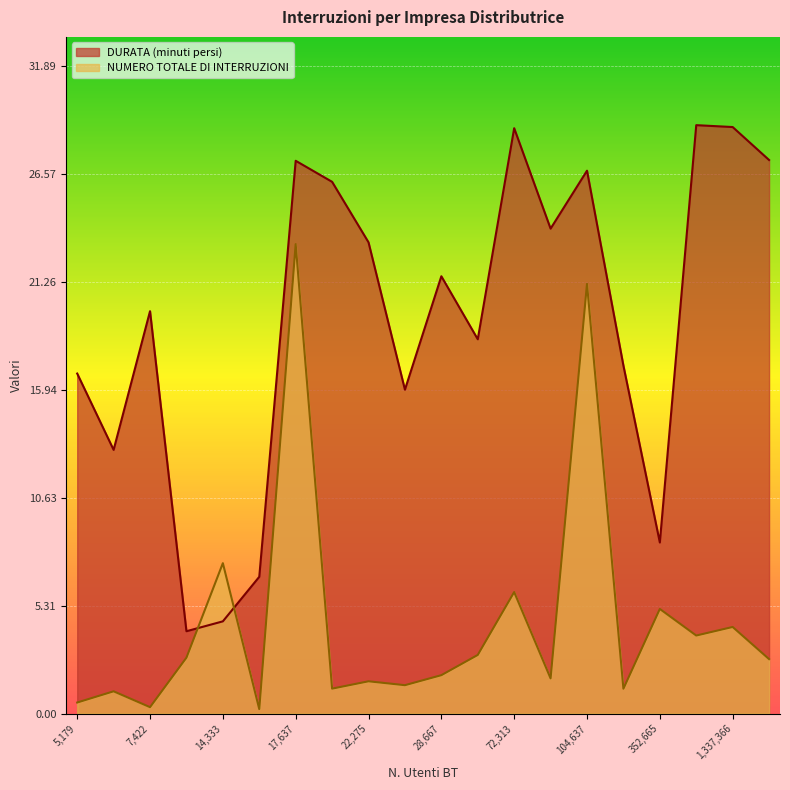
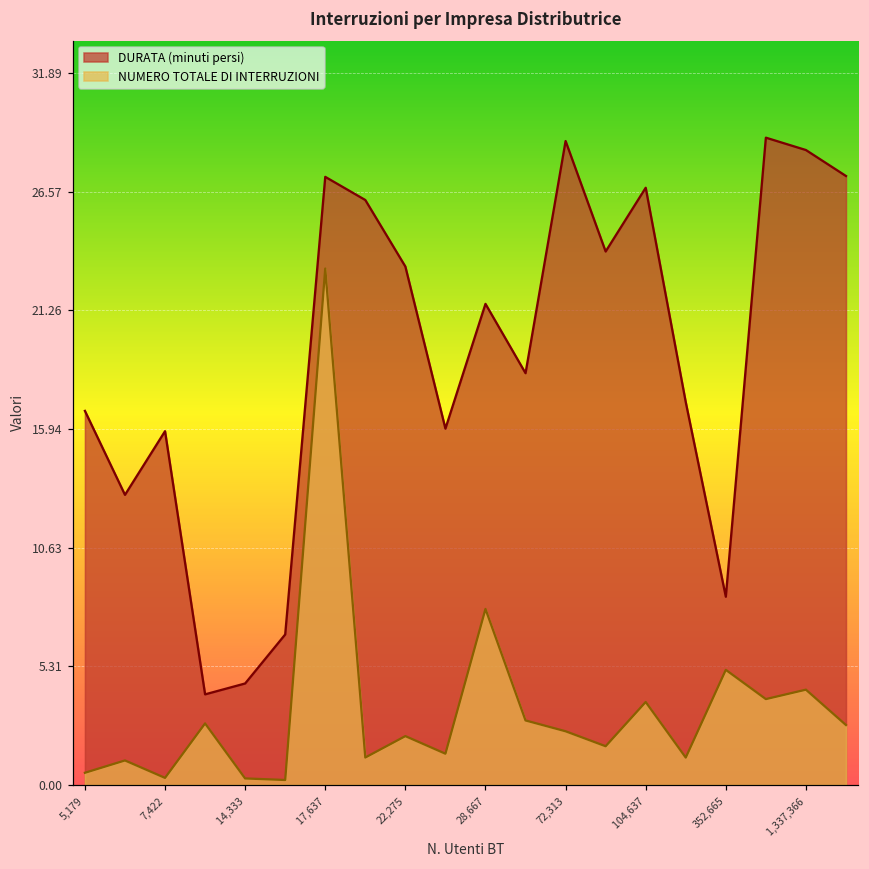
DURATA (minuti persi), 7,422: 19.8 -> 15.8
NUMERO TOTALE DI INTERRUZIONI, 14,333: 7.4 -> 0.3
NUMERO TOTALE DI INTERRUZIONI, 22,275: 1.6 -> 2.2
NUMERO TOTALE DI INTERRUZIONI, 28,667: 1.9 -> 7.9
NUMERO TOTALE DI INTERRUZIONI, 72,313: 6.0 -> 2.4
NUMERO TOTALE DI INTERRUZIONI, 104,637: 21.2 -> 3.7
DURATA (minuti persi), 1,337,366: 28.9 -> 28.4
